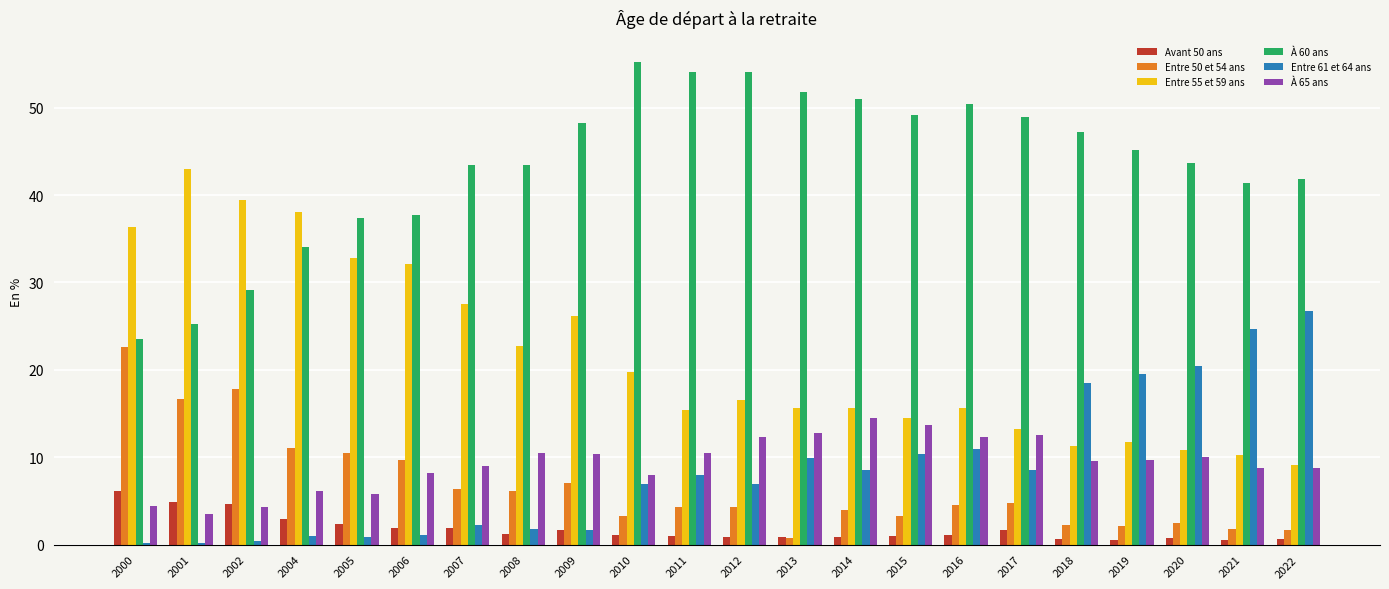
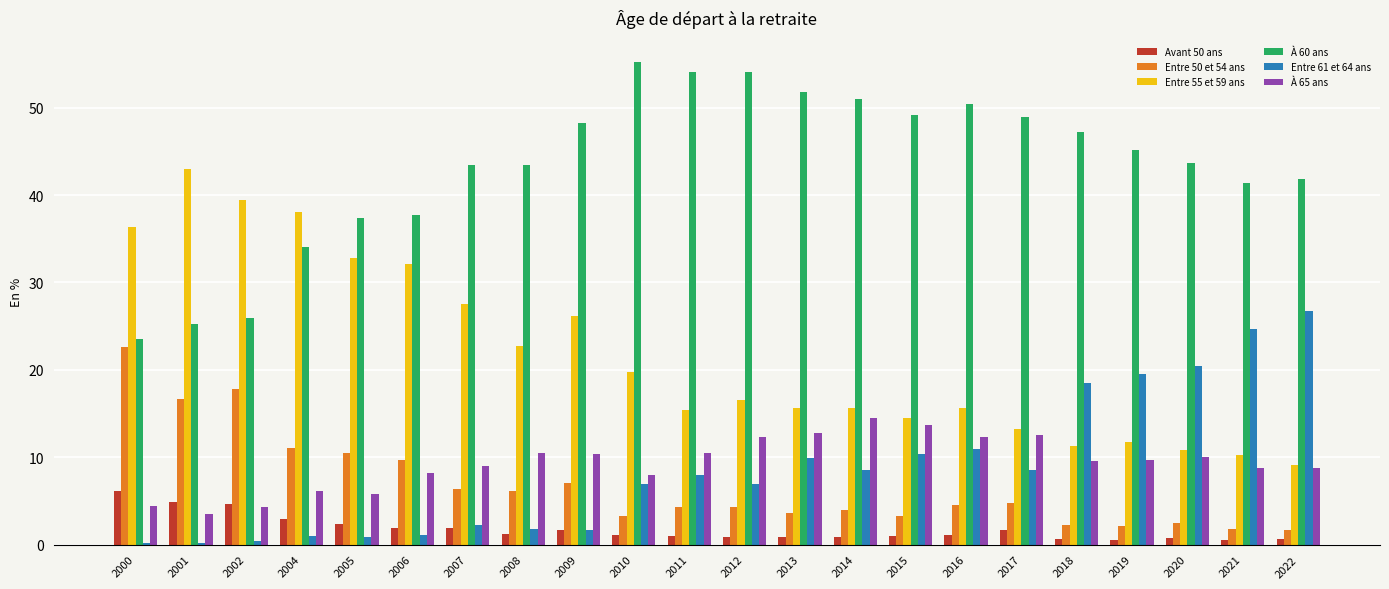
À 60 ans, 2002: 29 -> 26
Entre 50 et 54 ans, 2013: 1 -> 4
